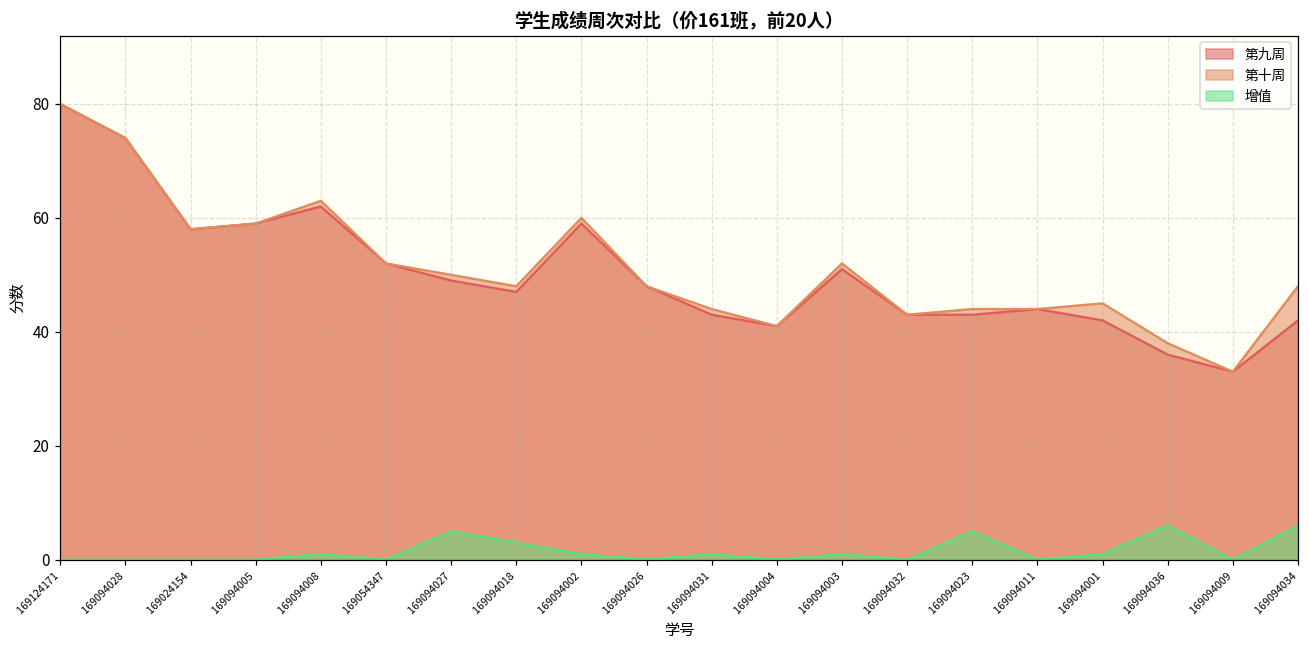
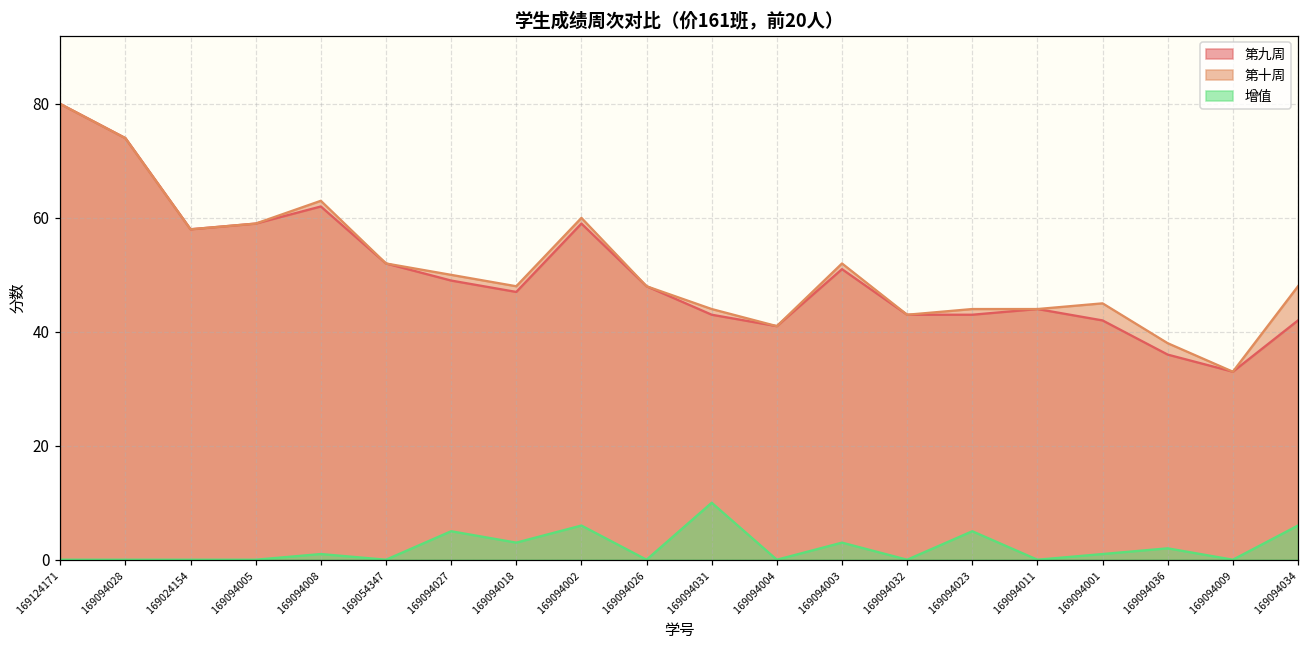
增值, 169094002: 1 -> 6
增值, 169094031: 1 -> 10
增值, 169094003: 1 -> 3
增值, 169094036: 6 -> 2
